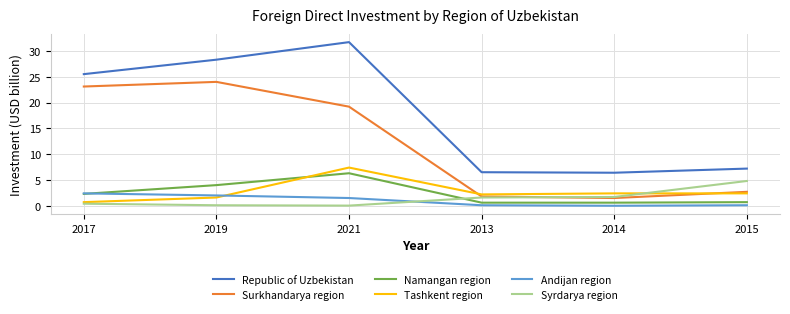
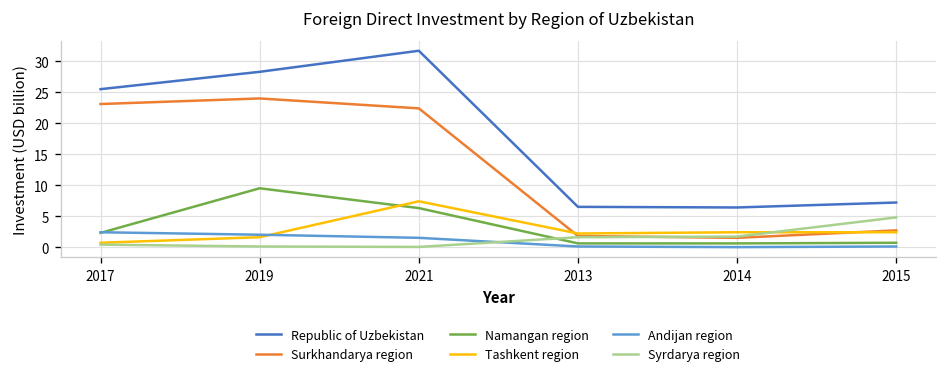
Namangan region, 2019: 4 -> 10
Surkhandarya region, 2021: 19 -> 22
